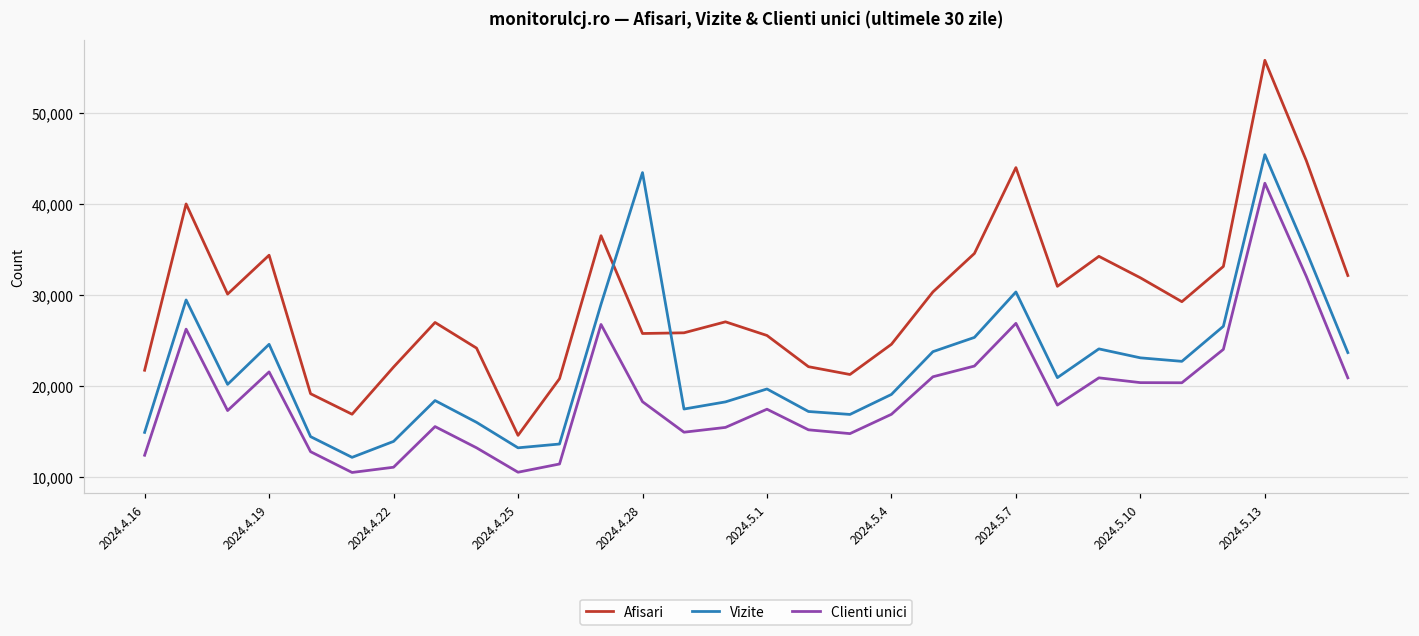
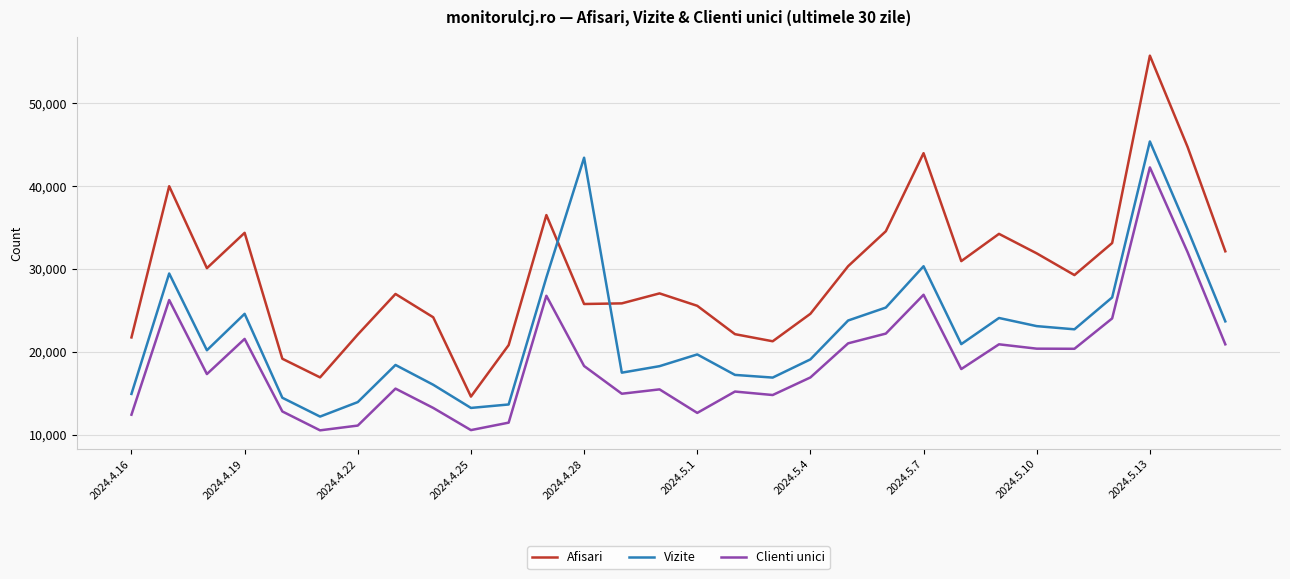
Clienti unici, 2024.5.1: 17,000 -> 13,000
